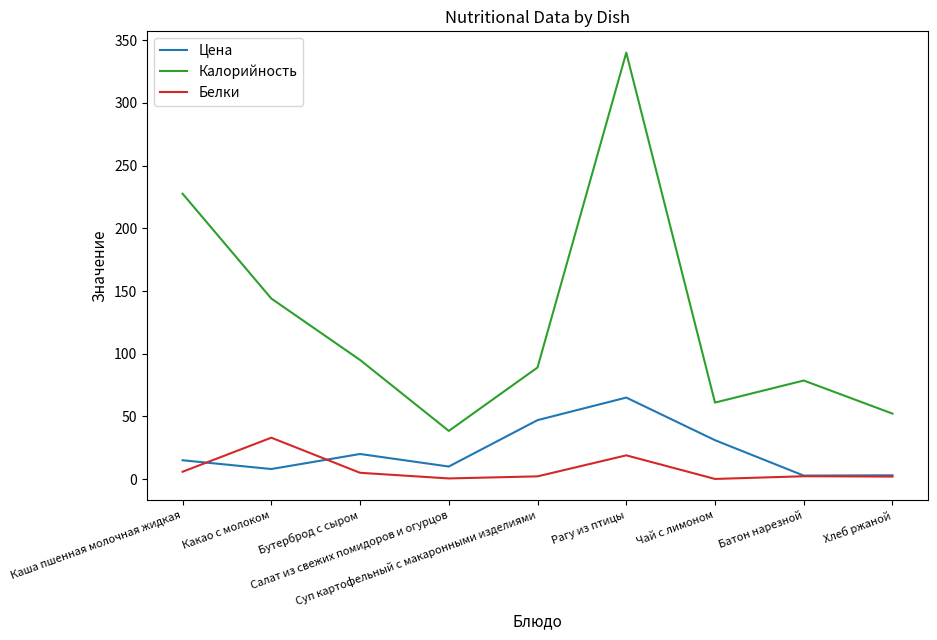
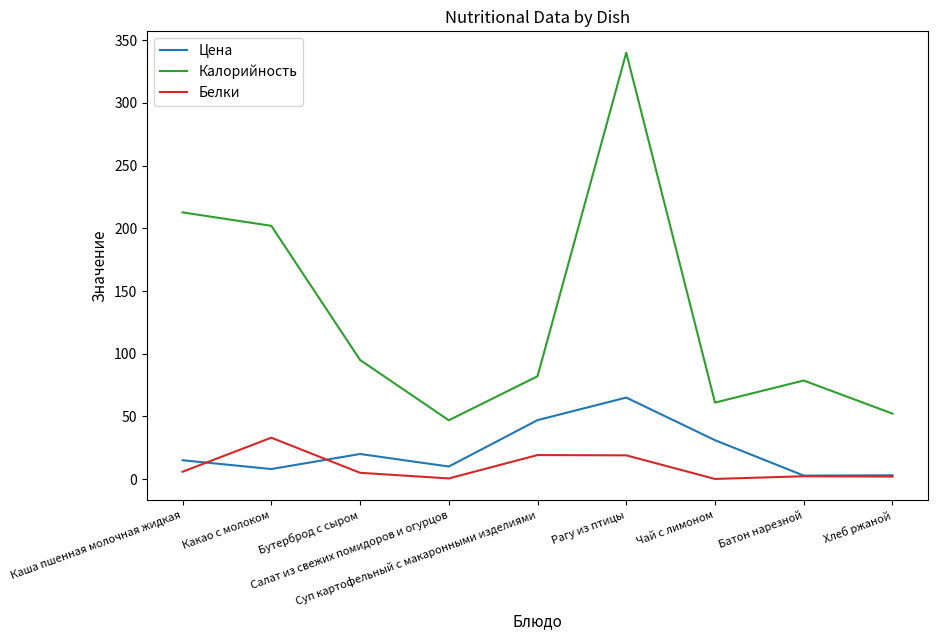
Калорийность, Каша пшенная молочная жидкая: 228 -> 213
Калорийность, Какао с молоком: 144 -> 202
Калорийность, Салат из свежих помидоров и огурцов: 38 -> 47
Калорийность, Суп картофельный с макаронными изделиями: 89 -> 82
Белки, Суп картофельный с макаронными изделиями: 2 -> 19
